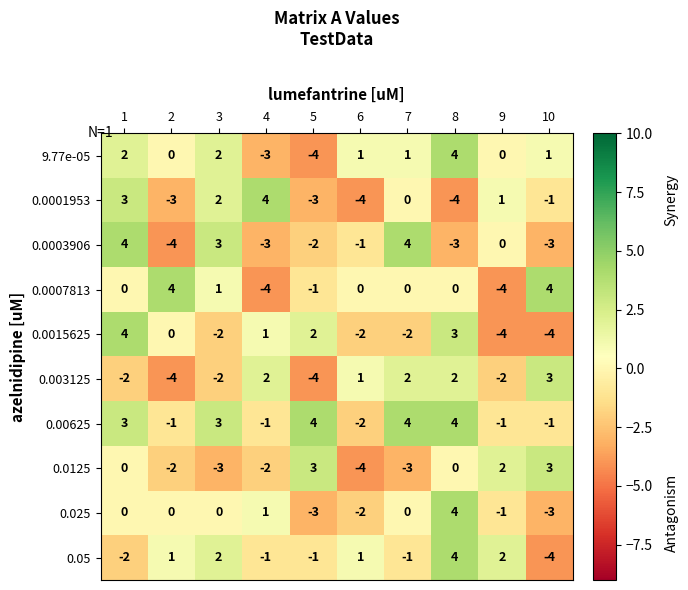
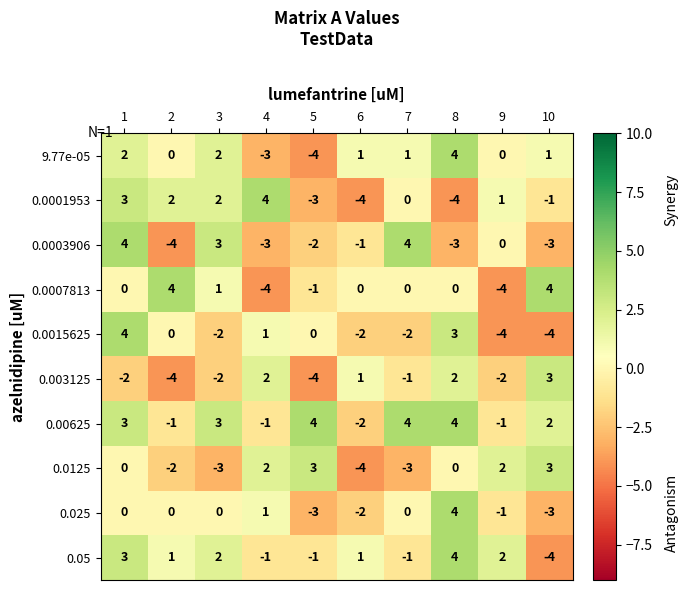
0.0001953, 2: -3 -> 2
0.0015625, 5: 2 -> 0
0.003125, 7: 2 -> -1
0.00625, 10: -1 -> 2
0.0125, 4: -2 -> 2
0.05, 1: -2 -> 3
